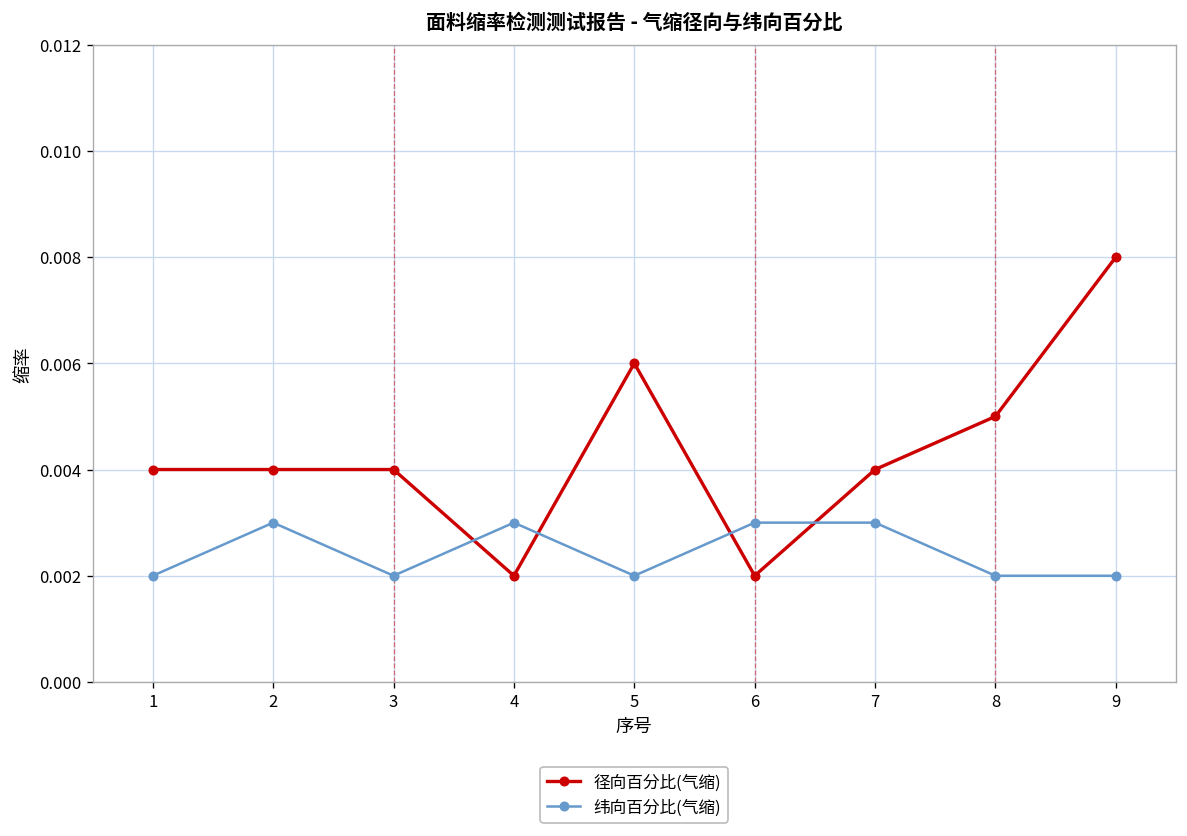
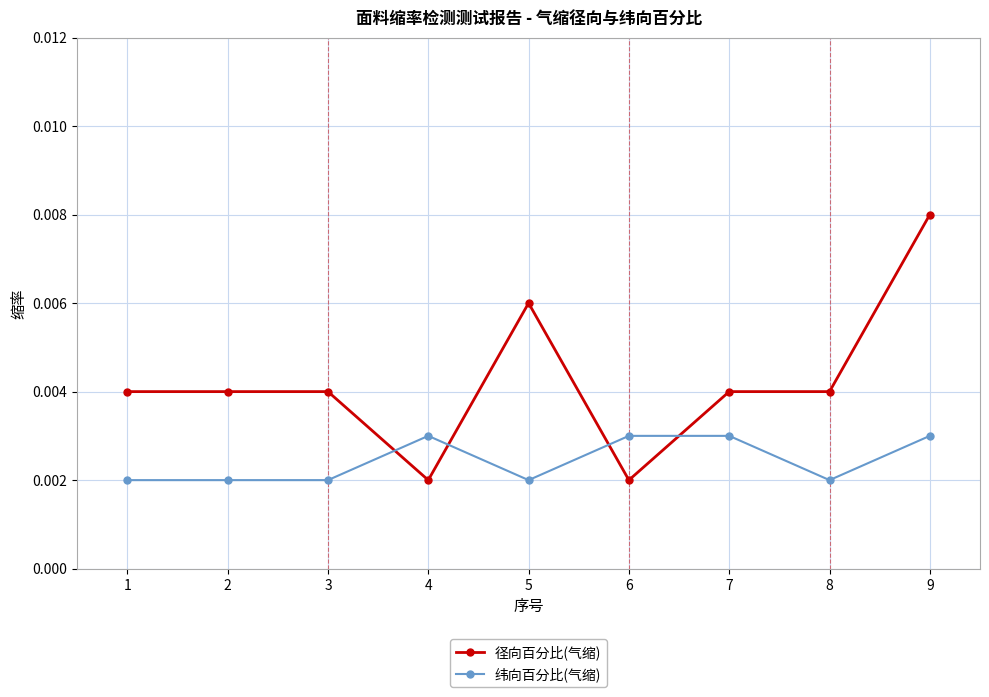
纬向百分比(气缩), 2: 0.003 -> 0.002
径向百分比(气缩), 8: 0.005 -> 0.004
纬向百分比(气缩), 9: 0.002 -> 0.003
